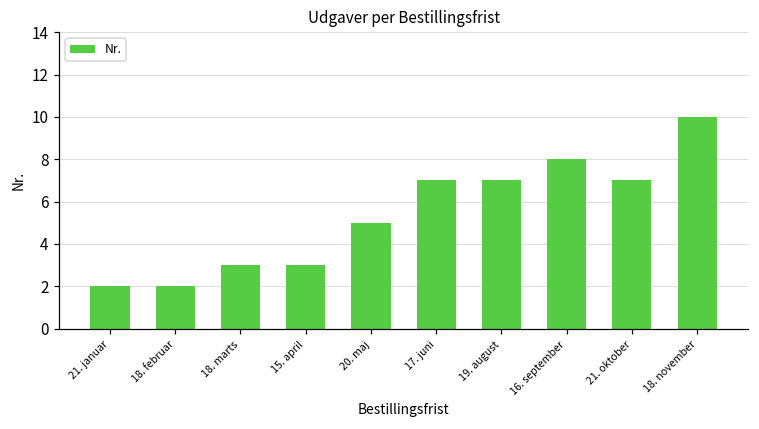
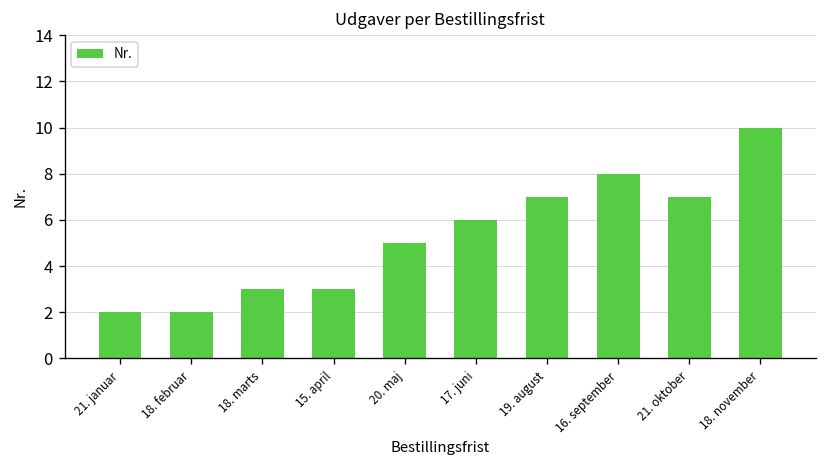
17. juni: 7 -> 6
